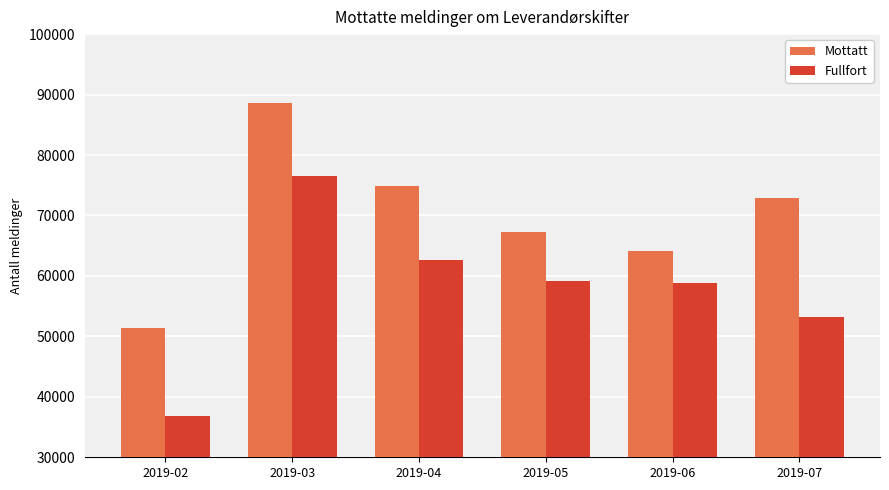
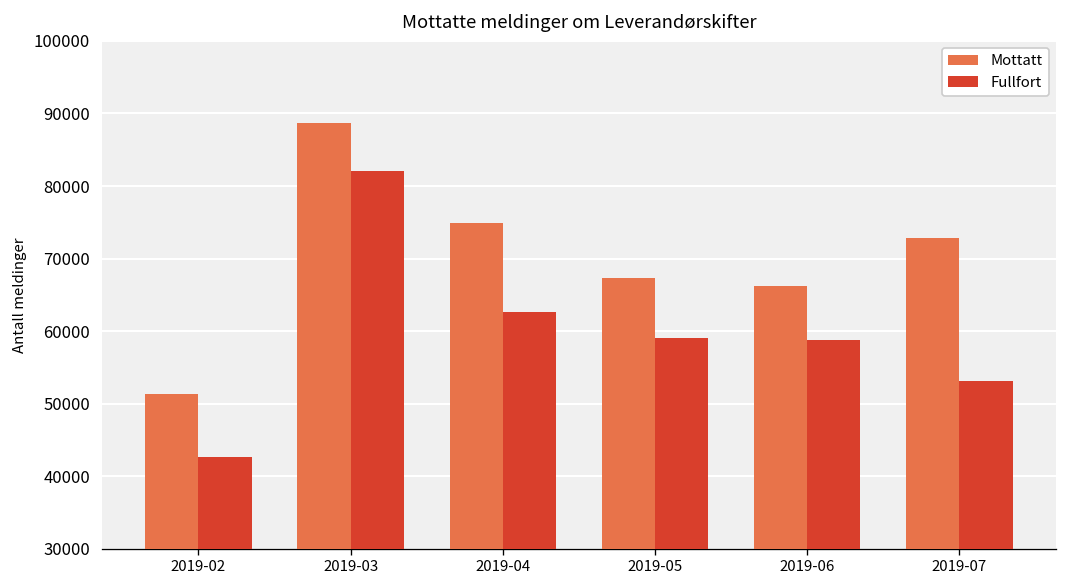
Fullfort, 2019-02: 37000 -> 43000
Fullfort, 2019-03: 77000 -> 82000
Mottatt, 2019-06: 64000 -> 66000
